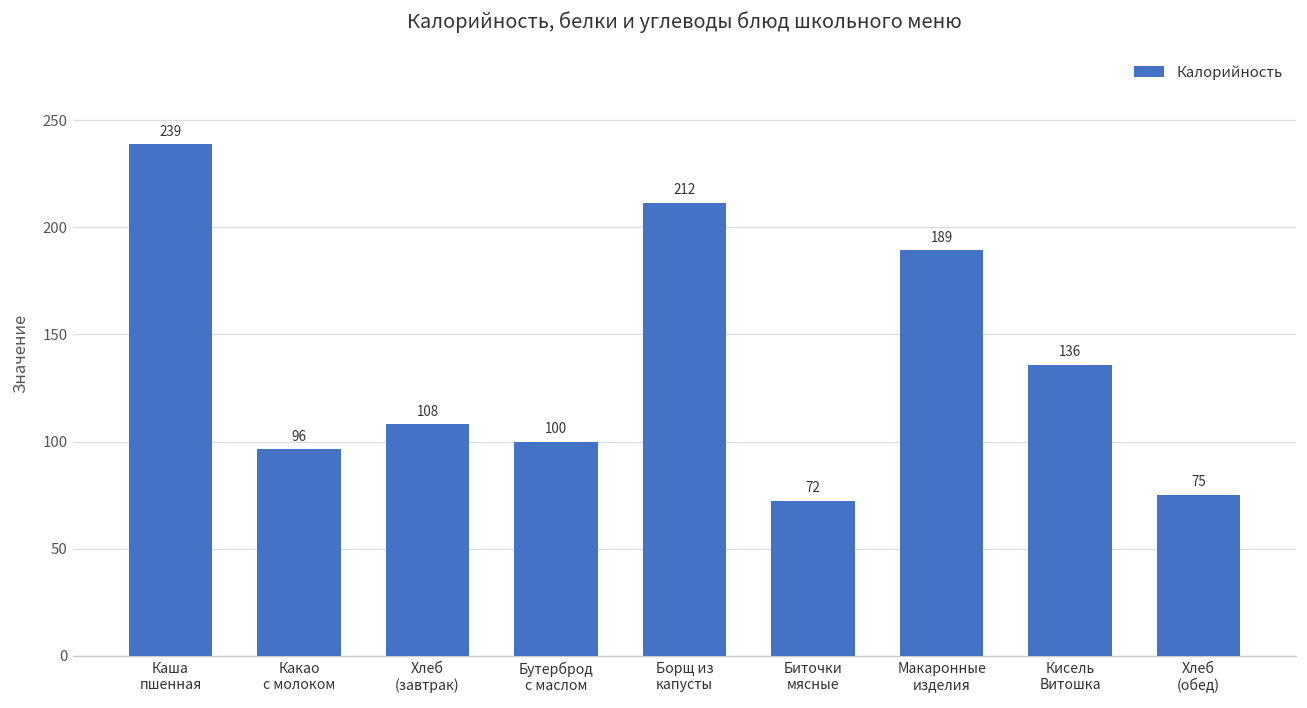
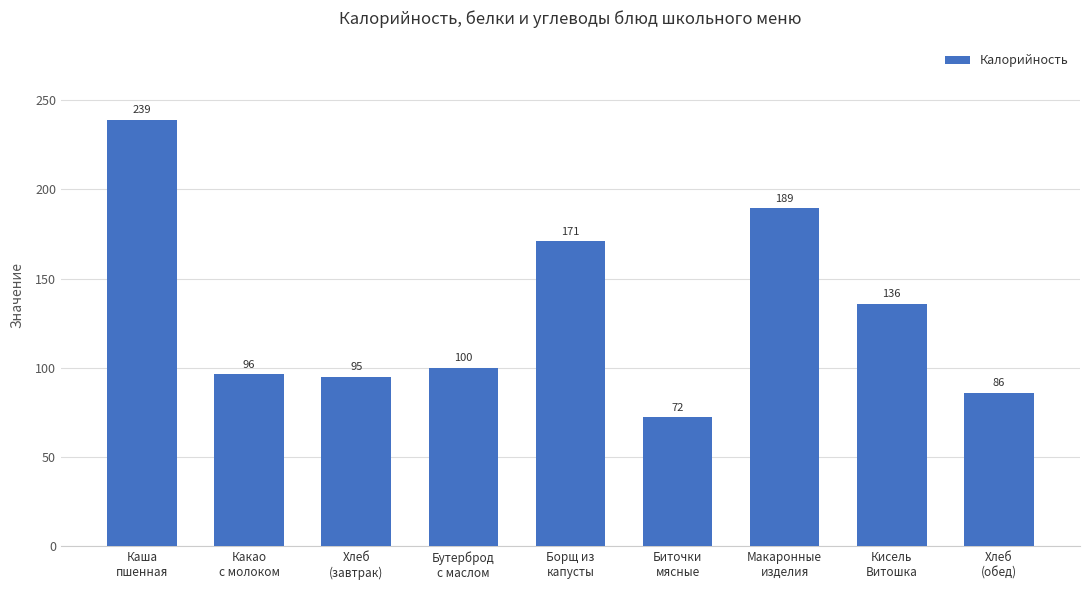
Хлеб (завтрак): 108 -> 95
Борщ из капусты: 212 -> 171
Хлеб (обед): 75 -> 86
